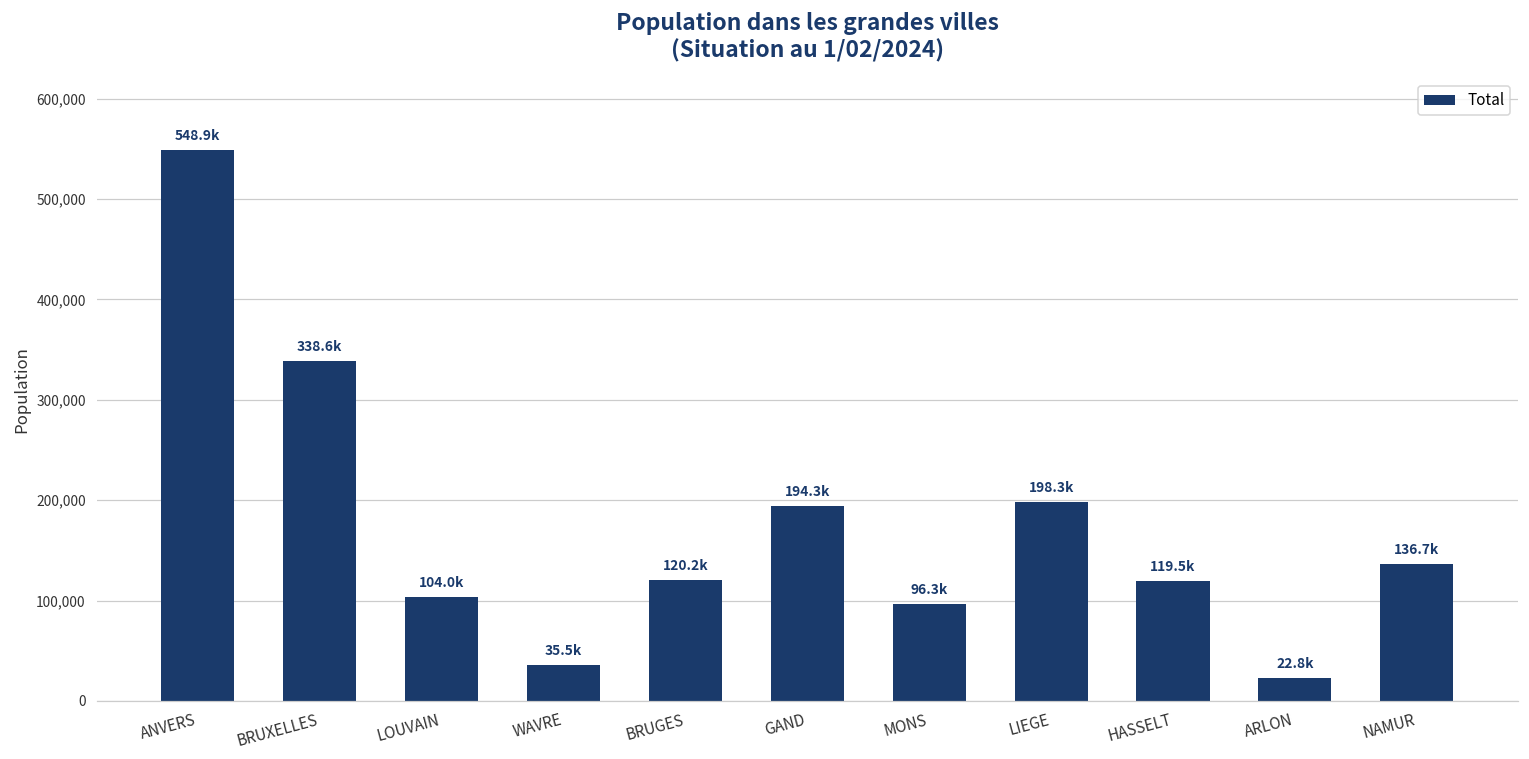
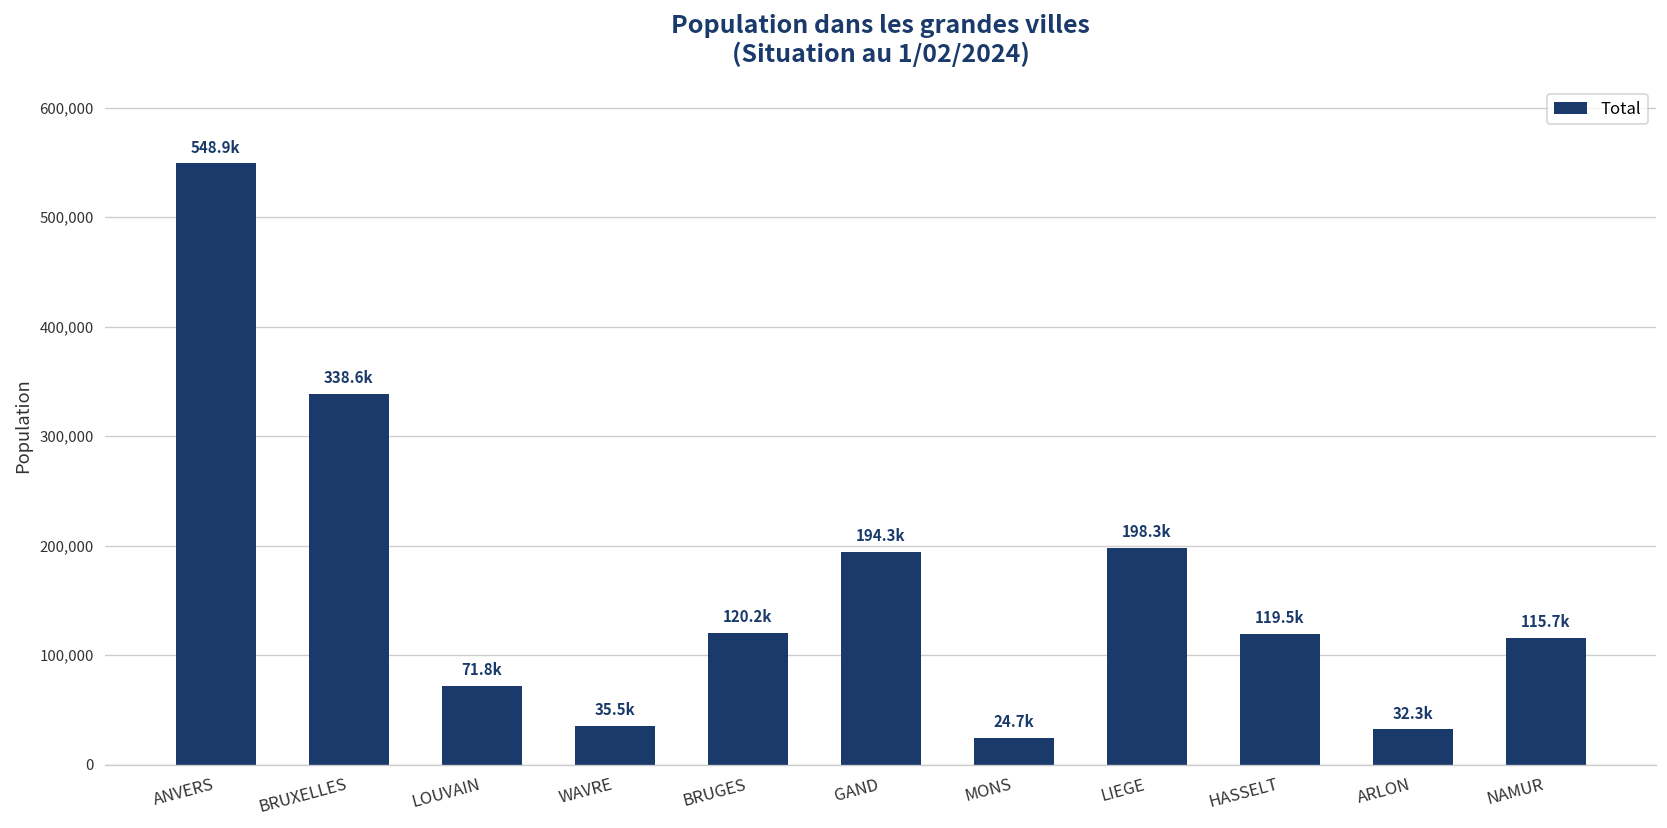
LOUVAIN: 104.0k -> 71.8k
MONS: 96.3k -> 24.7k
ARLON: 22.8k -> 32.3k
NAMUR: 136.7k -> 115.7k
